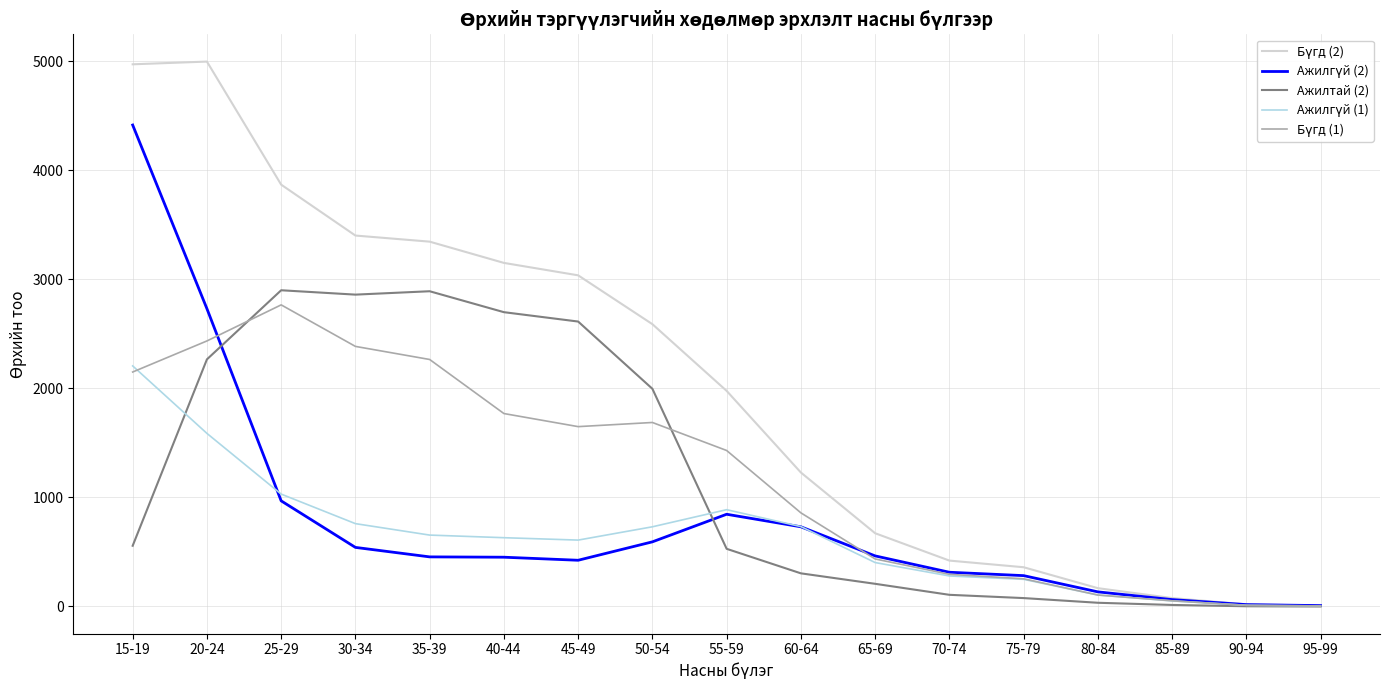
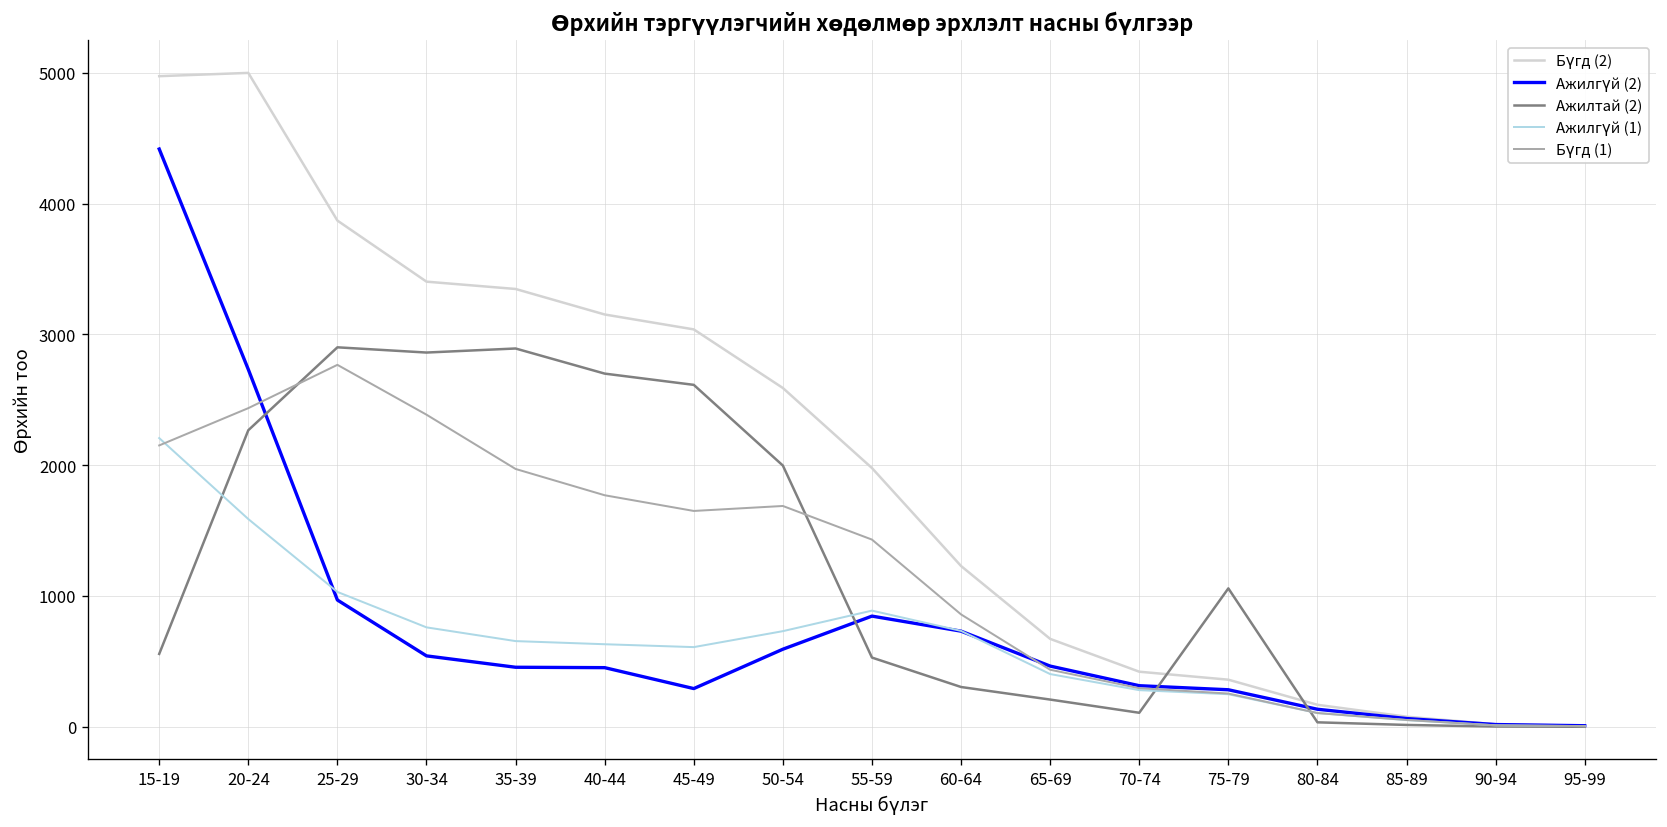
Бүгд (1), 35-39: 2270 -> 1970
Ажилгүй (2), 45-49: 420 -> 290
Ажилтай (2), 75-79: 80 -> 1060
